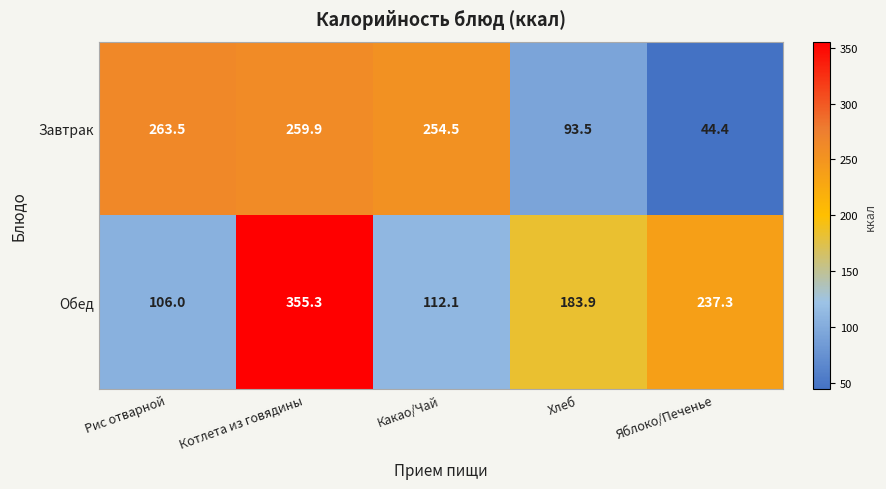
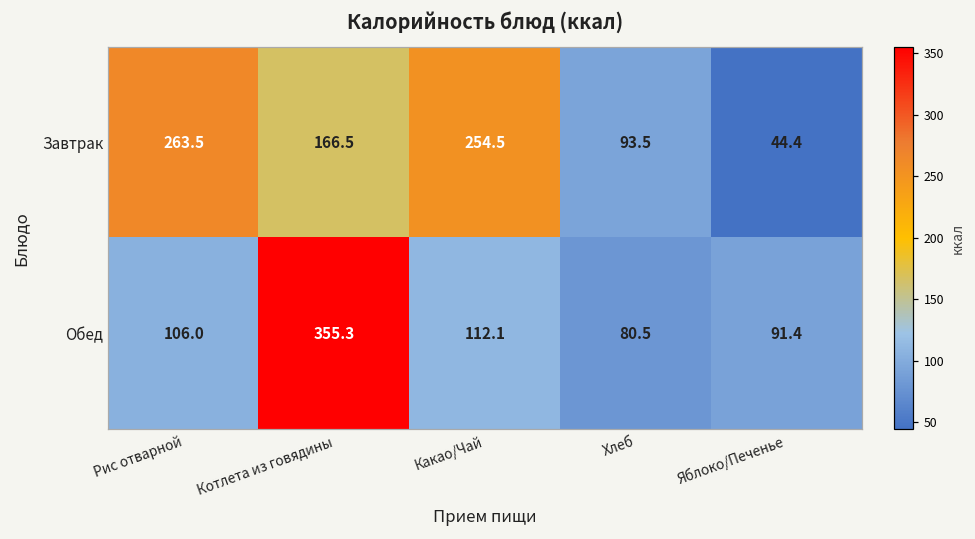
Завтрак, Котлета из говядины: 259.9 -> 166.5
Обед, Хлеб: 183.9 -> 80.5
Обед, Яблоко/Печенье: 237.3 -> 91.4
